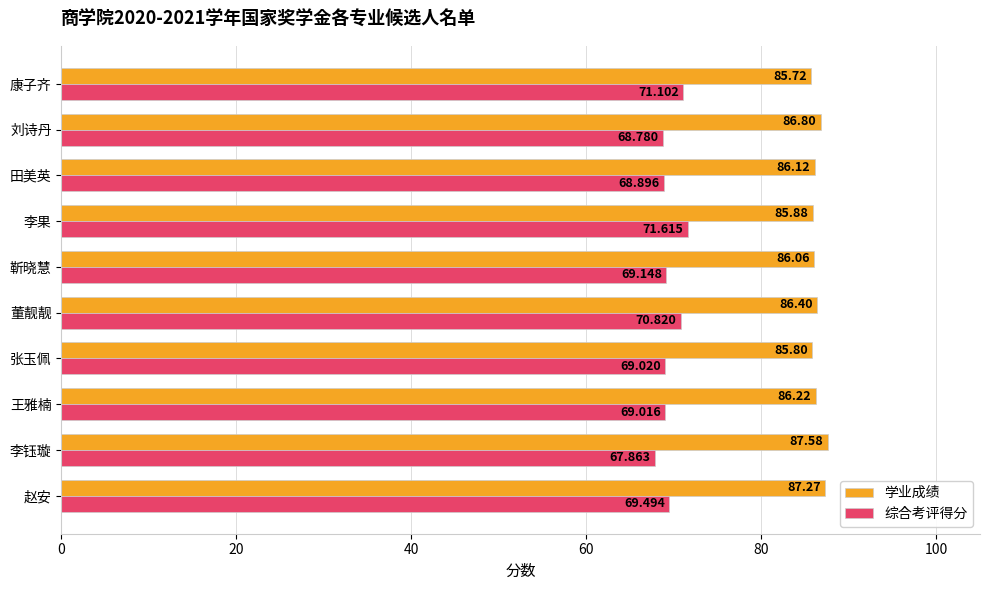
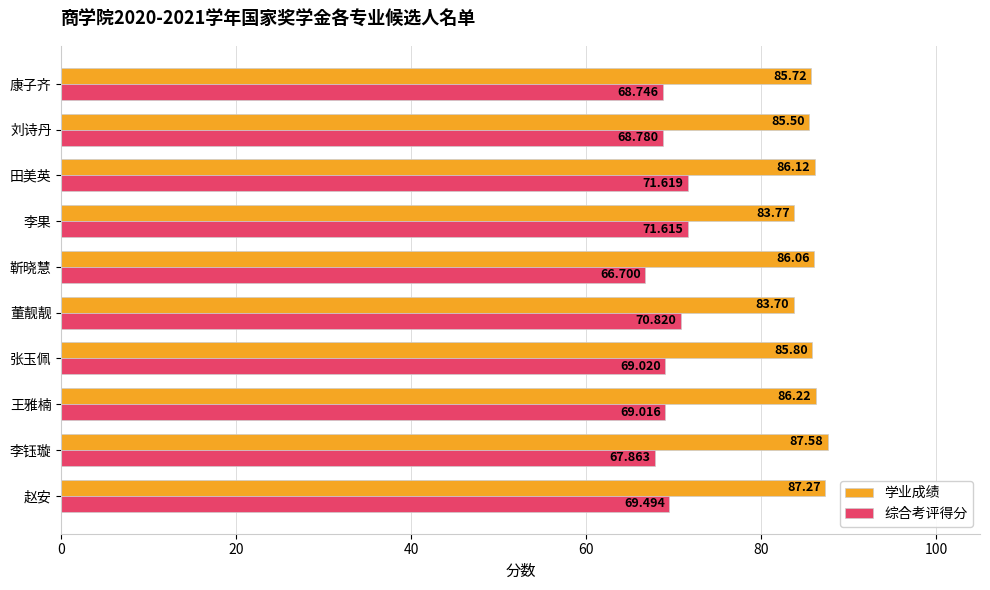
综合考评得分, 康子齐: 71.102 -> 68.746
学业成绩, 刘诗丹: 86.80 -> 85.50
综合考评得分, 田美英: 68.896 -> 71.619
学业成绩, 李果: 85.88 -> 83.77
综合考评得分, 靳晓慧: 69.148 -> 66.700
学业成绩, 董靓靓: 86.40 -> 83.70
